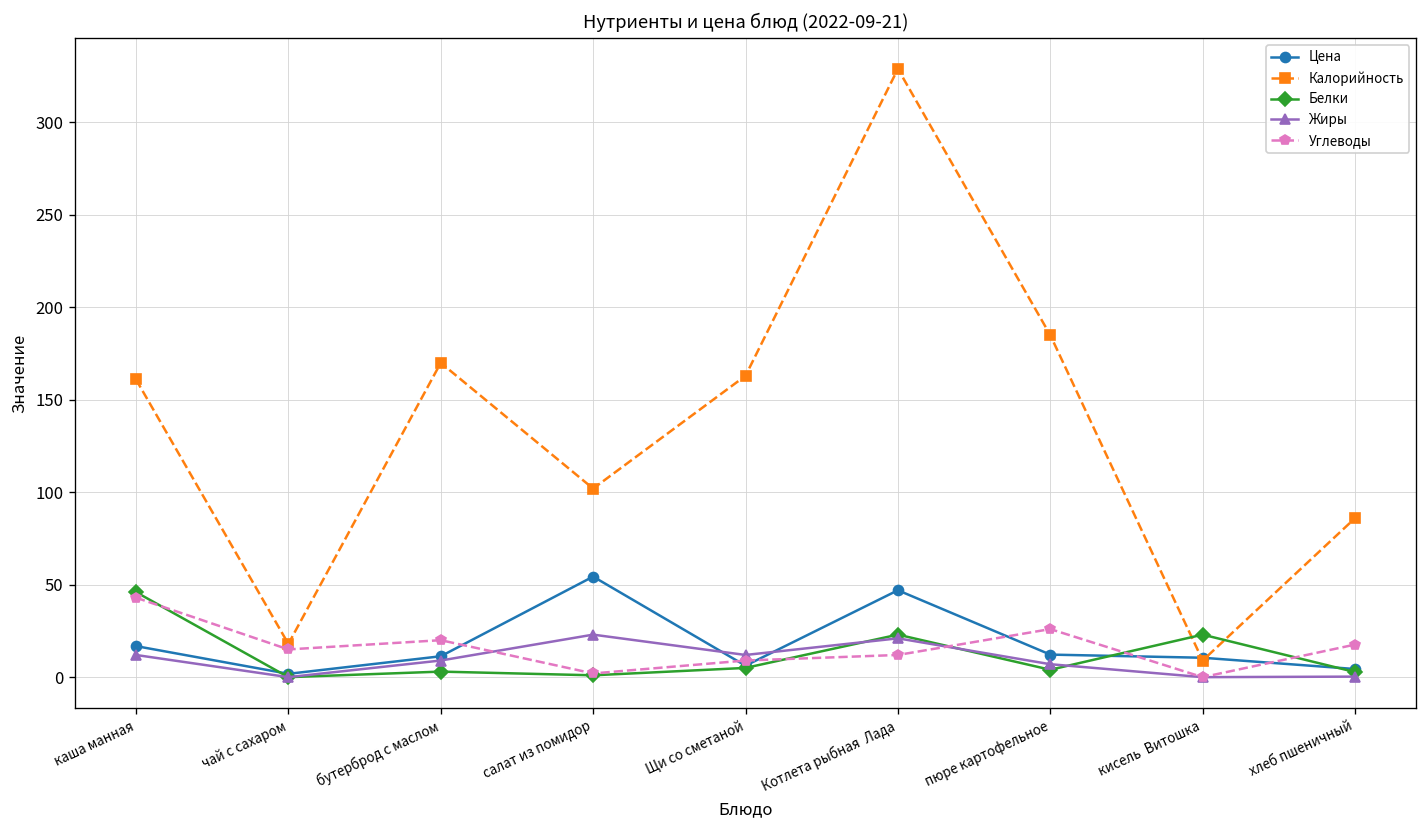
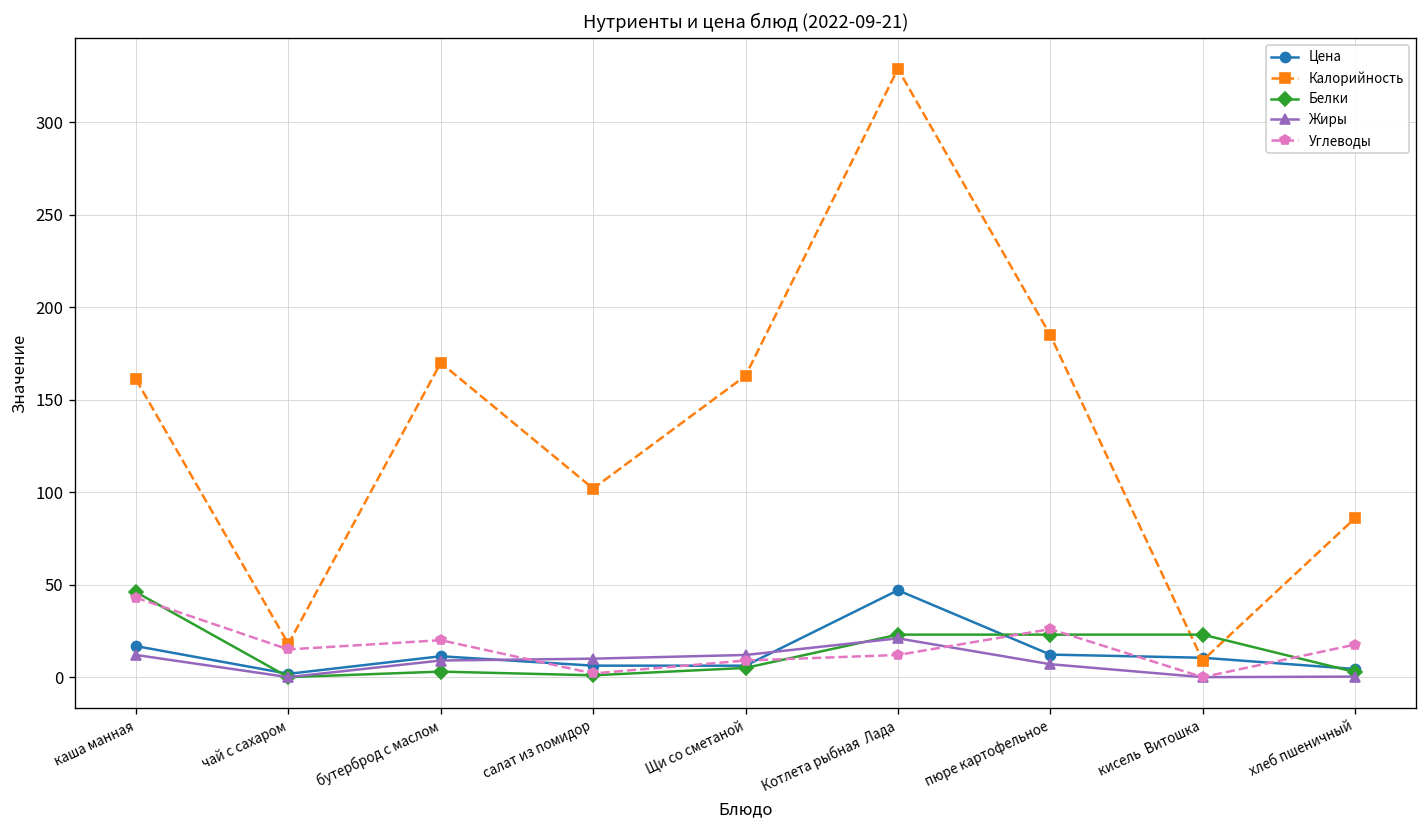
Цена, салат из помидор: 54 -> 6
Жиры, салат из помидор: 23 -> 10
Белки, пюре картофельное: 4 -> 23
